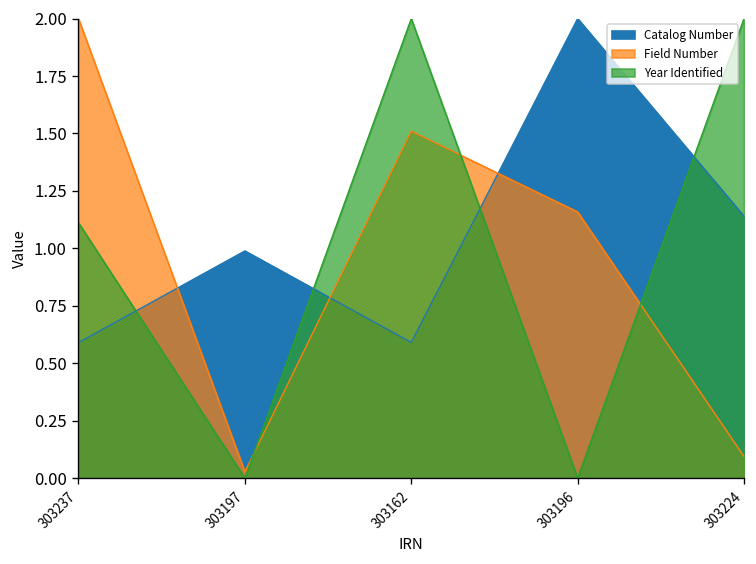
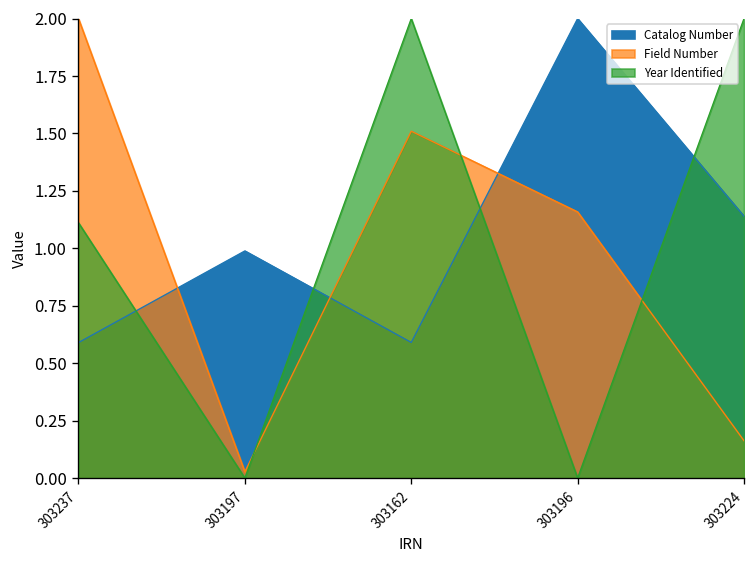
Field Number, 303224: 0.09 -> 0.16
